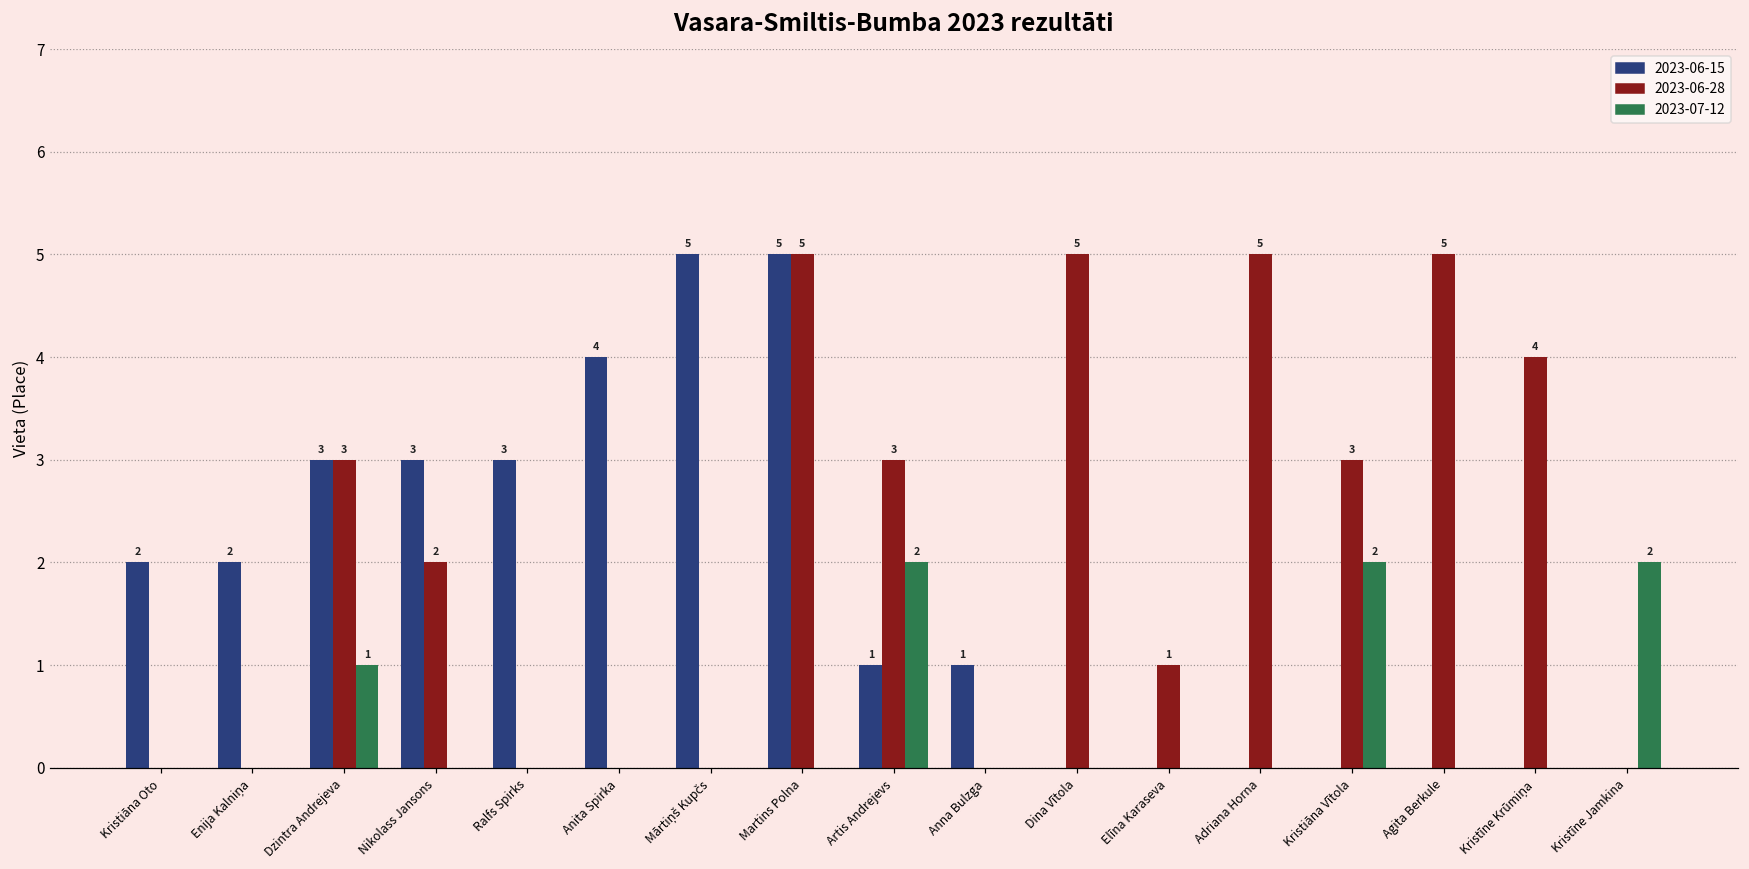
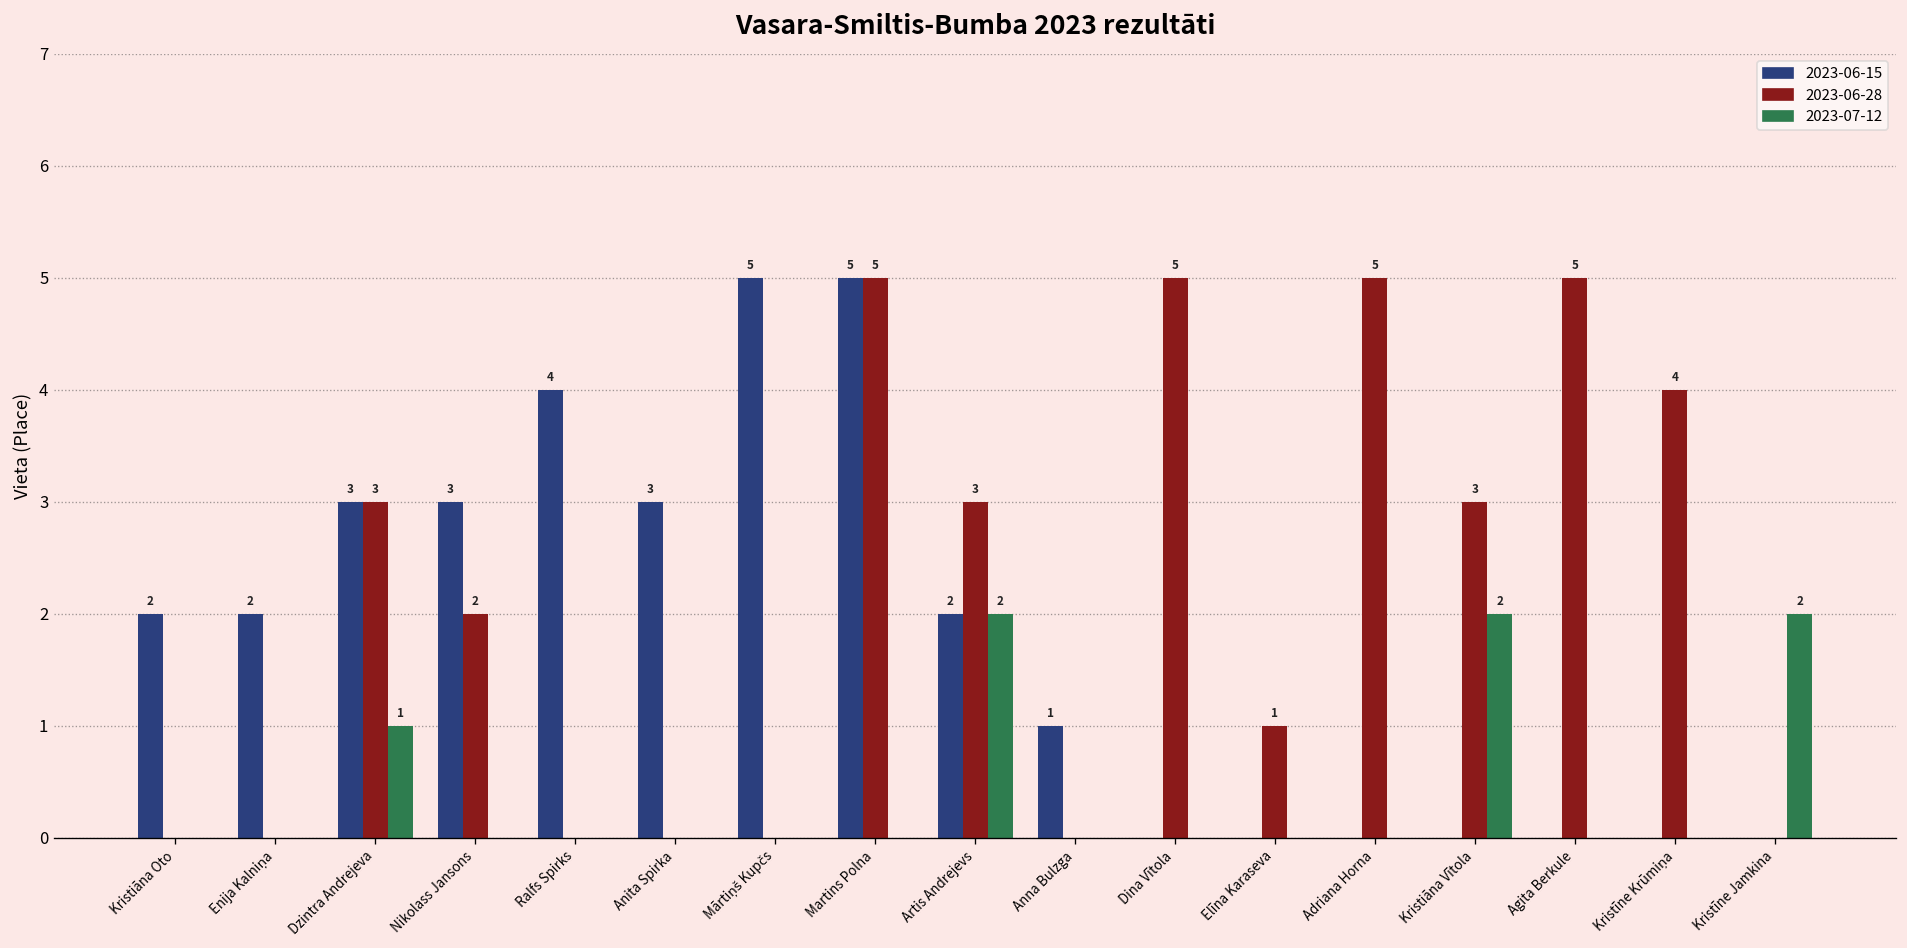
2023-06-15, Ralfs Spirks: 3 -> 4
2023-06-15, Anita Spirka: 4 -> 3
2023-06-15, Artis Andrejevs: 1 -> 2
